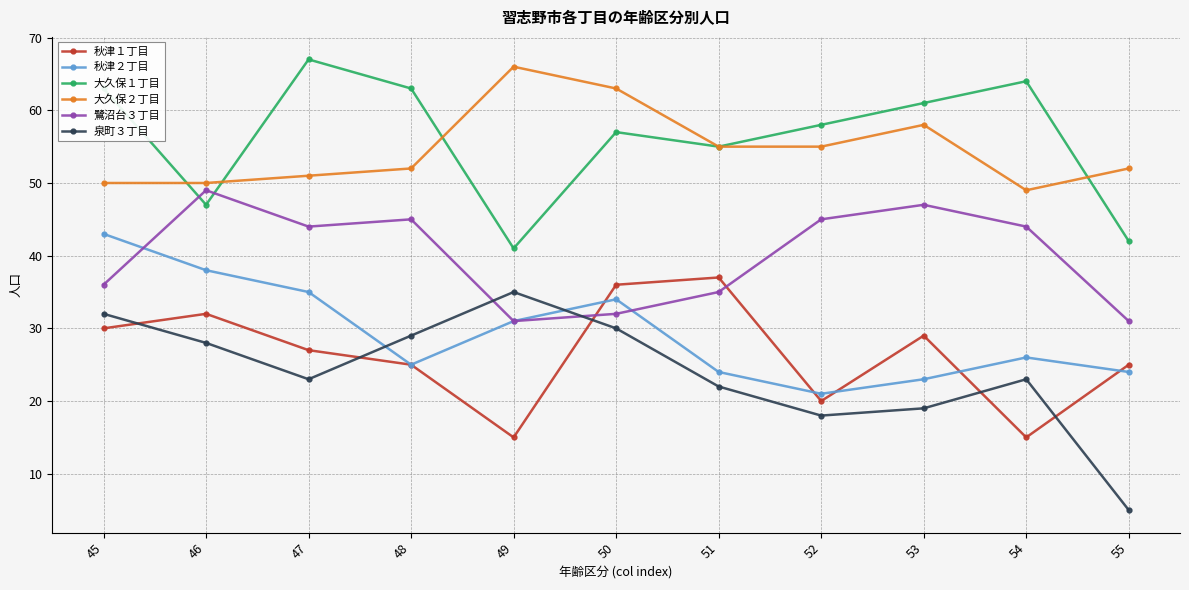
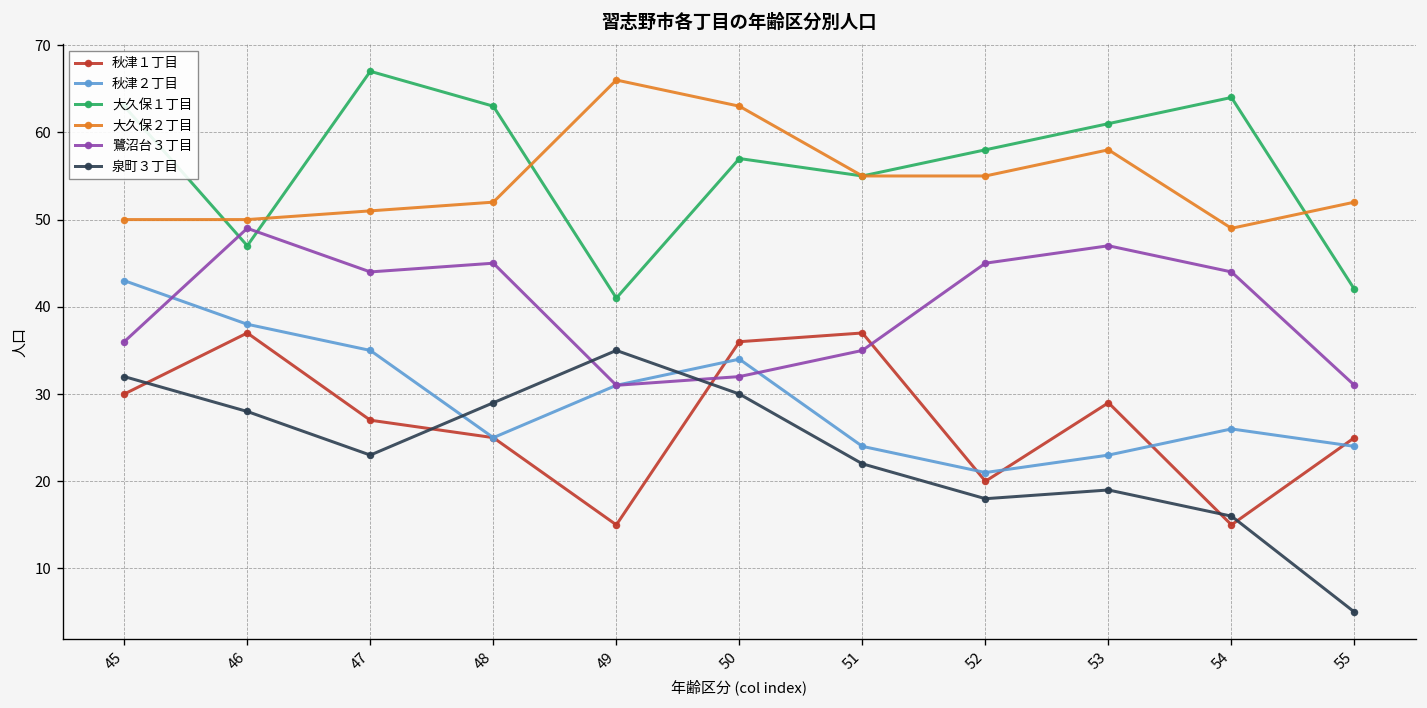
秋津１丁目, 46: 32 -> 37
泉町３丁目, 54: 23 -> 16
